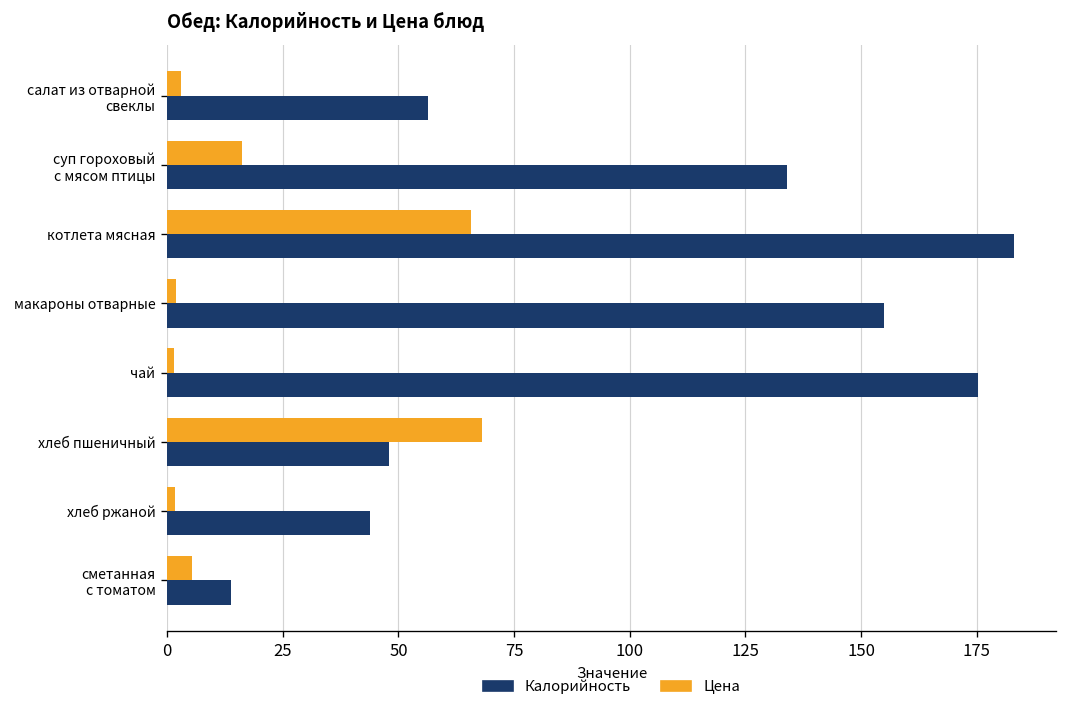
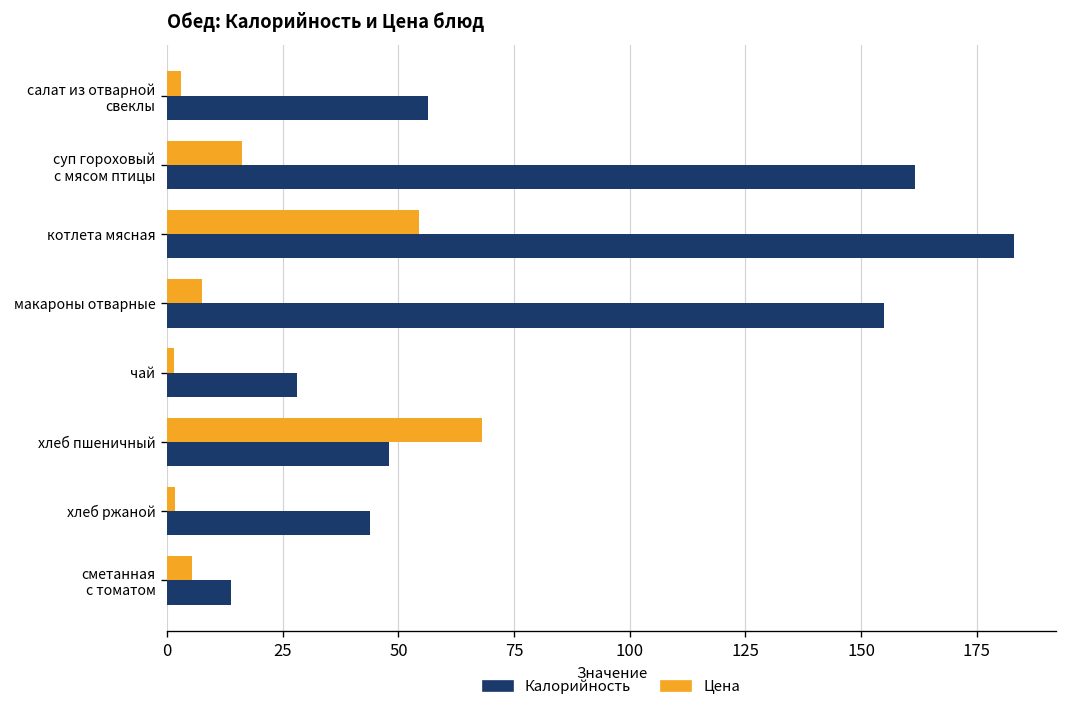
Калорийность, суп гороховый с мясом птицы: 134 -> 162
Цена, котлета мясная: 66 -> 54
Цена, макароны отварные: 2 -> 8
Калорийность, чай: 175 -> 28
